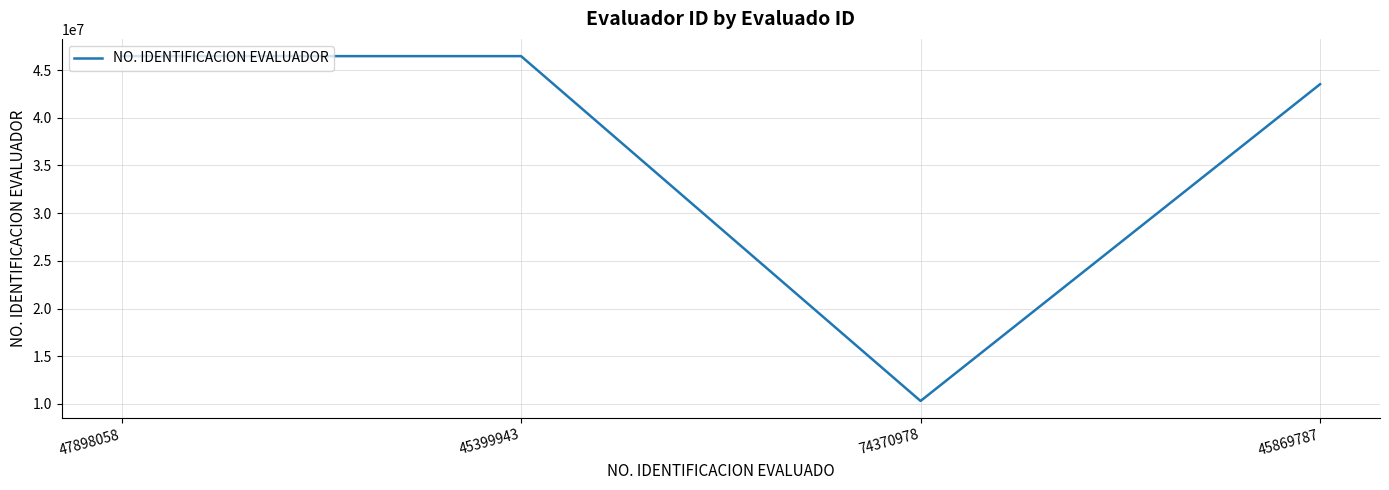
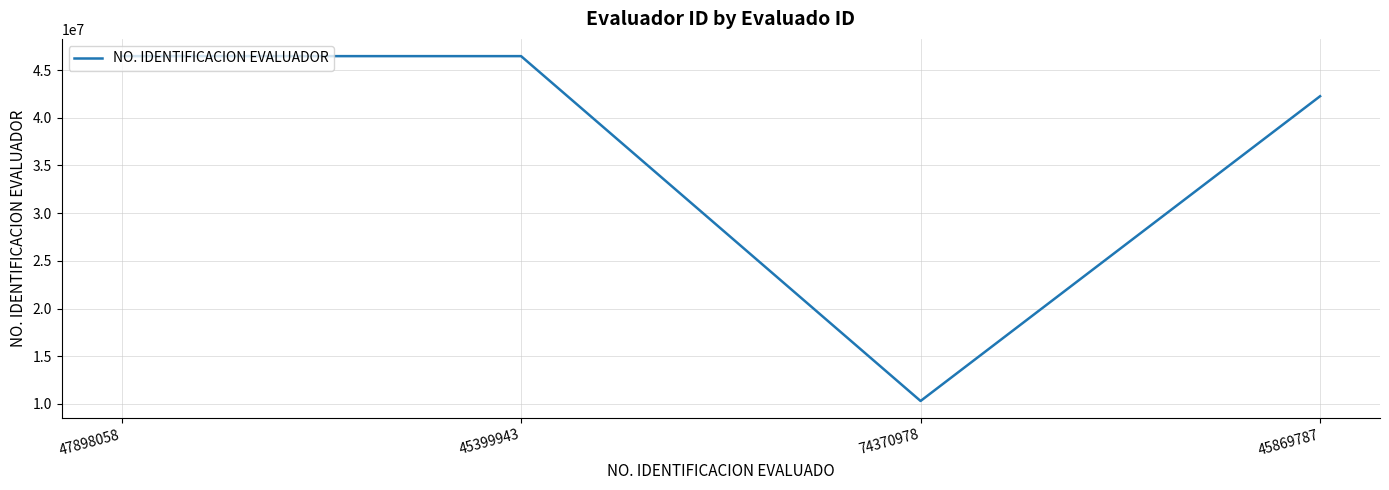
45869787: 44000000 -> 42000000
